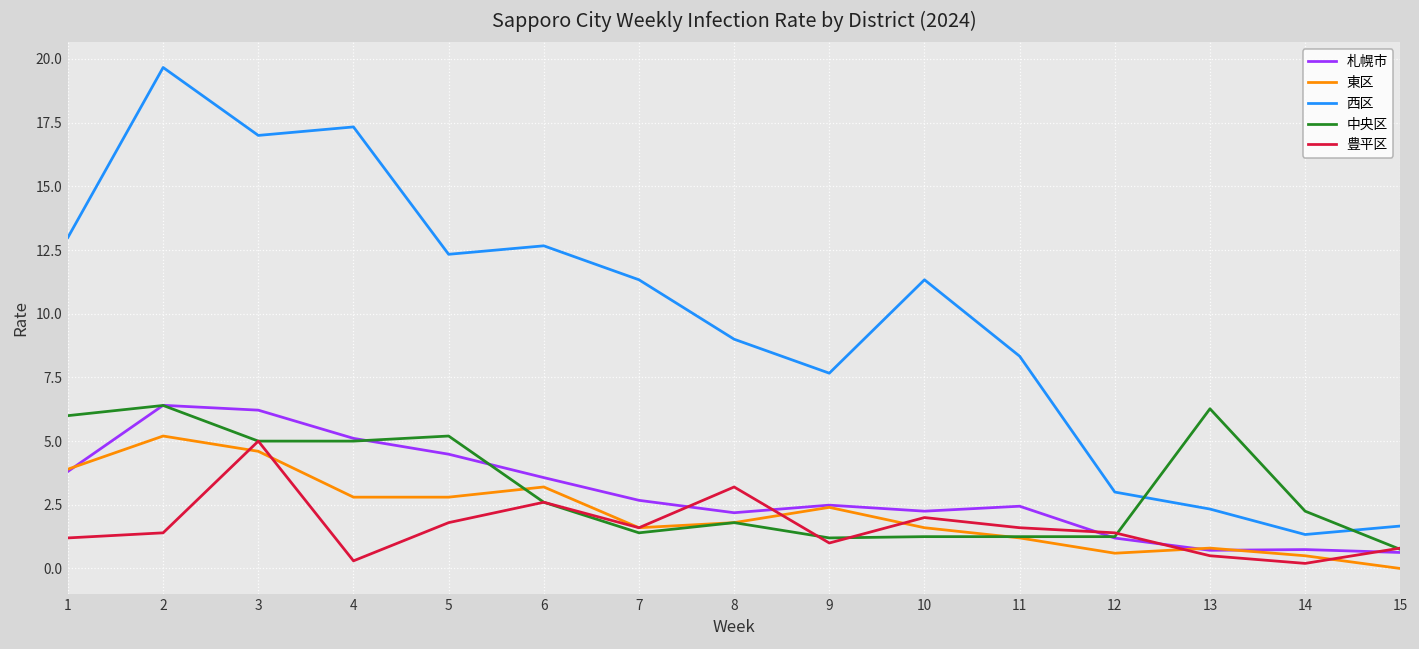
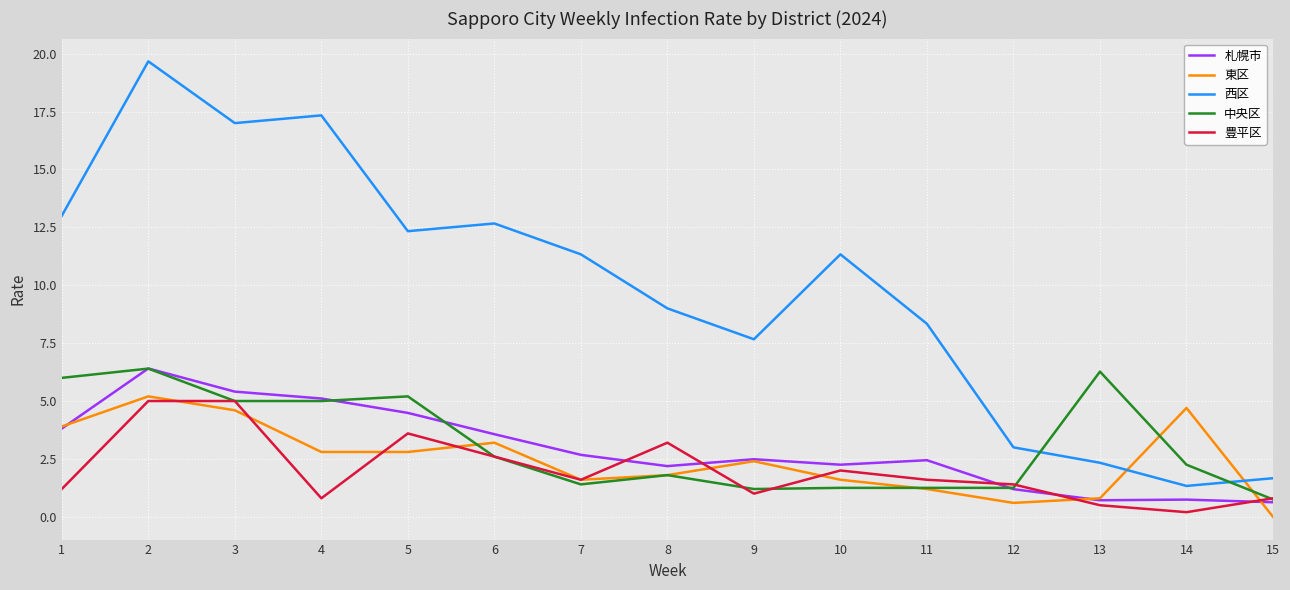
豊平区, 2: 1.4 -> 5.0
札幌市, 3: 6.2 -> 5.4
豊平区, 4: 0.3 -> 0.8
豊平区, 5: 1.8 -> 3.6
東区, 14: 0.5 -> 4.7
